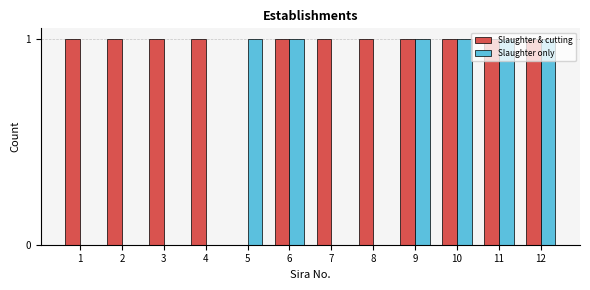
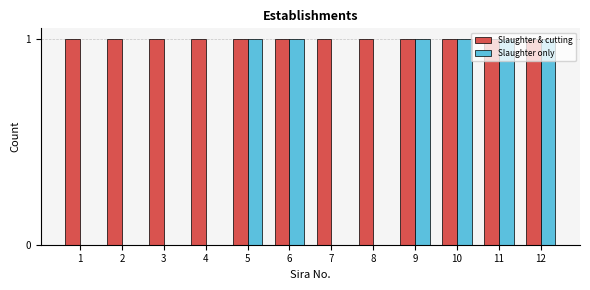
Slaughter & cutting, 5: 0 -> 1
